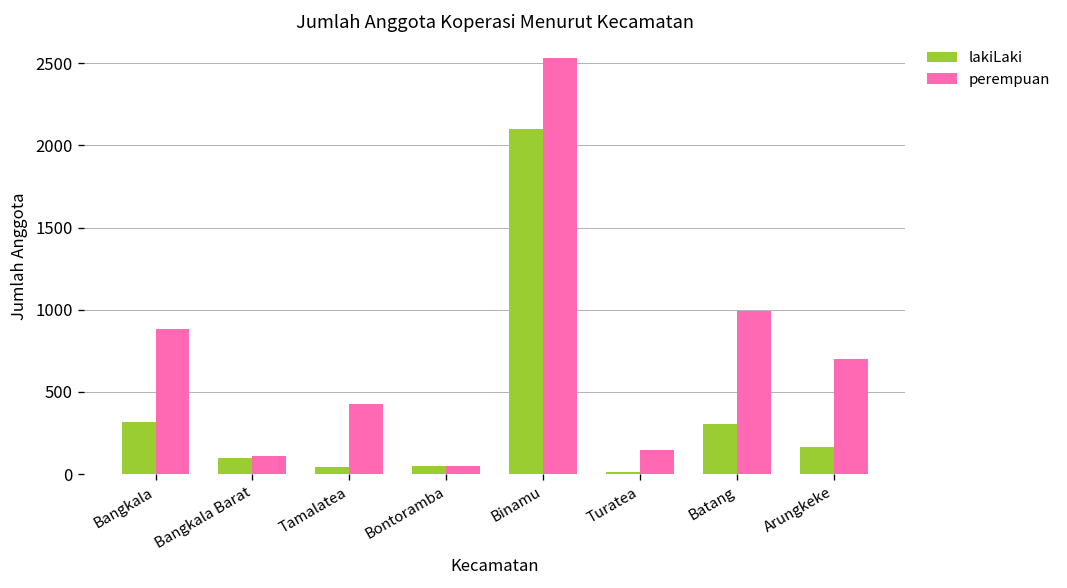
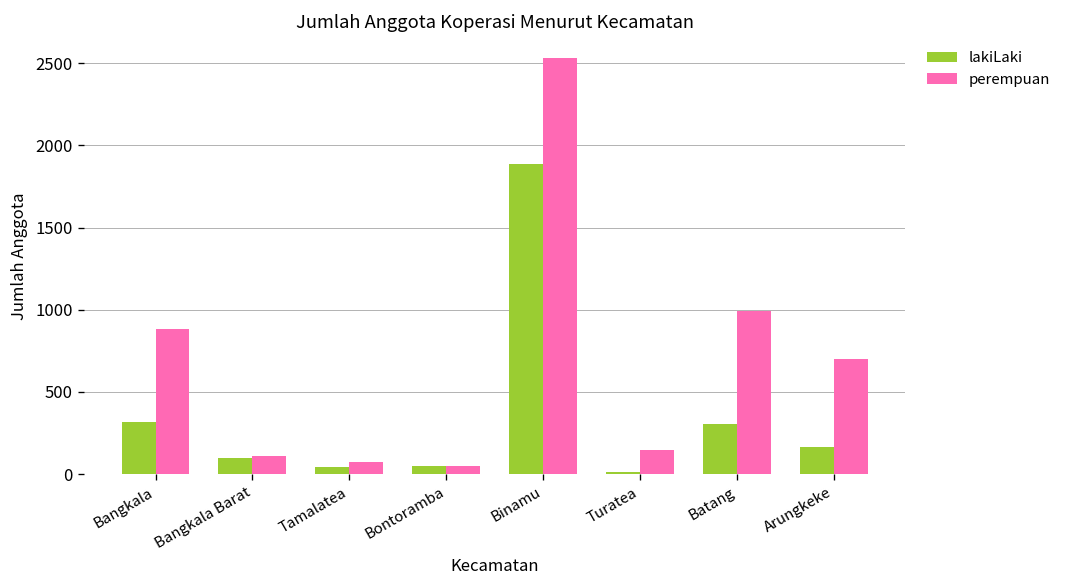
perempuan, Tamalatea: 430 -> 70
lakiLaki, Binamu: 2100 -> 1890
